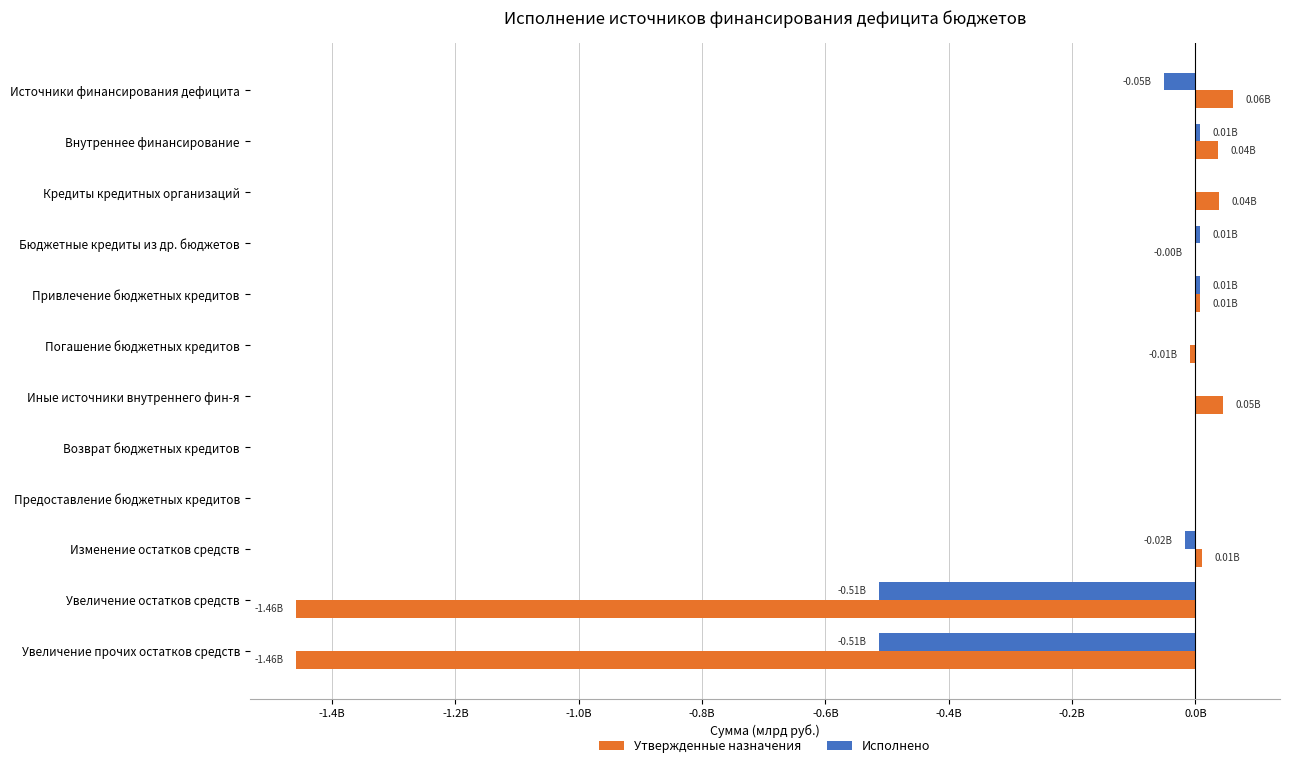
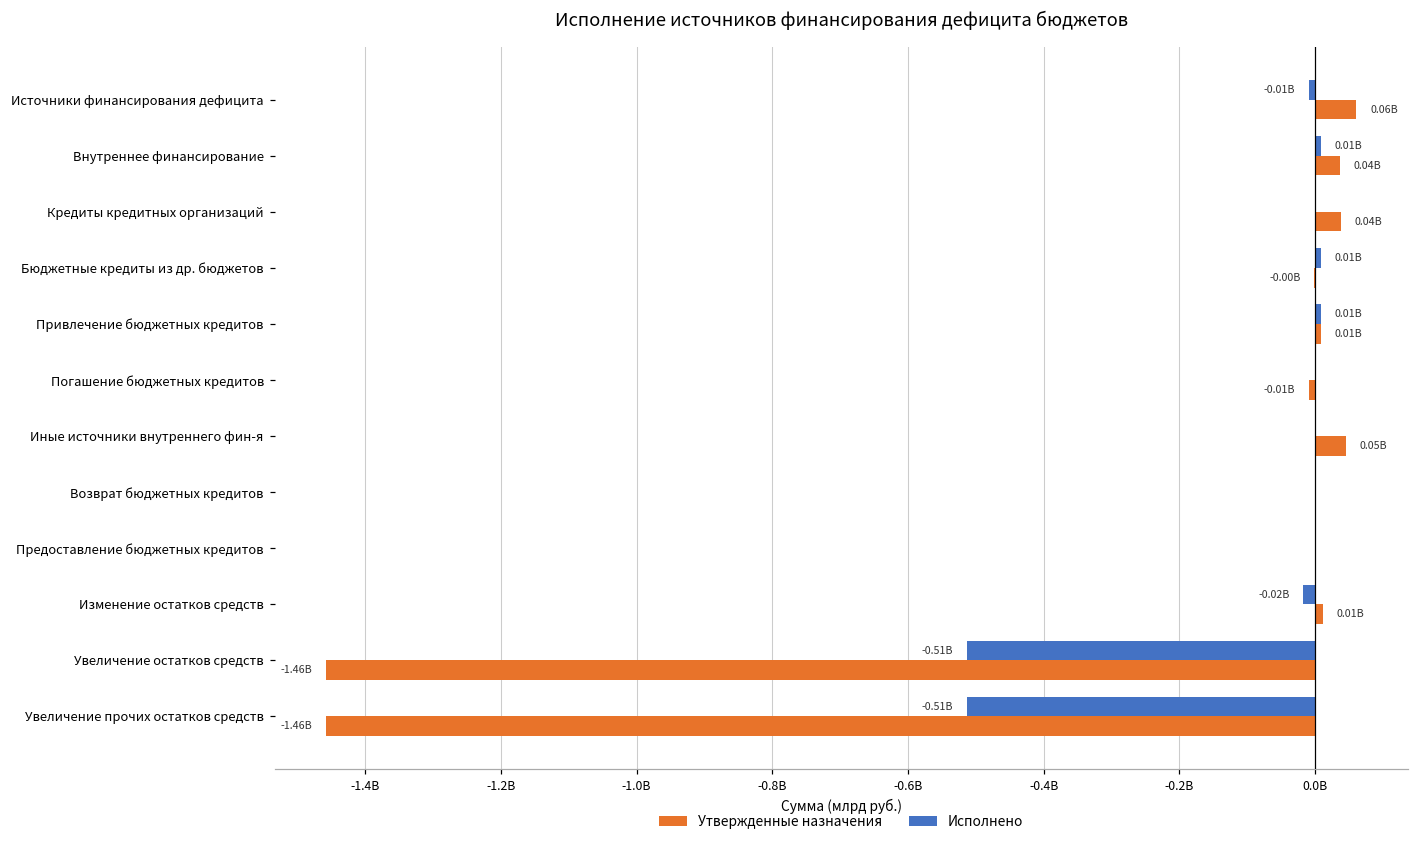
Исполнено, Источники финансирования дефицита: -0.05B -> -0.01B
